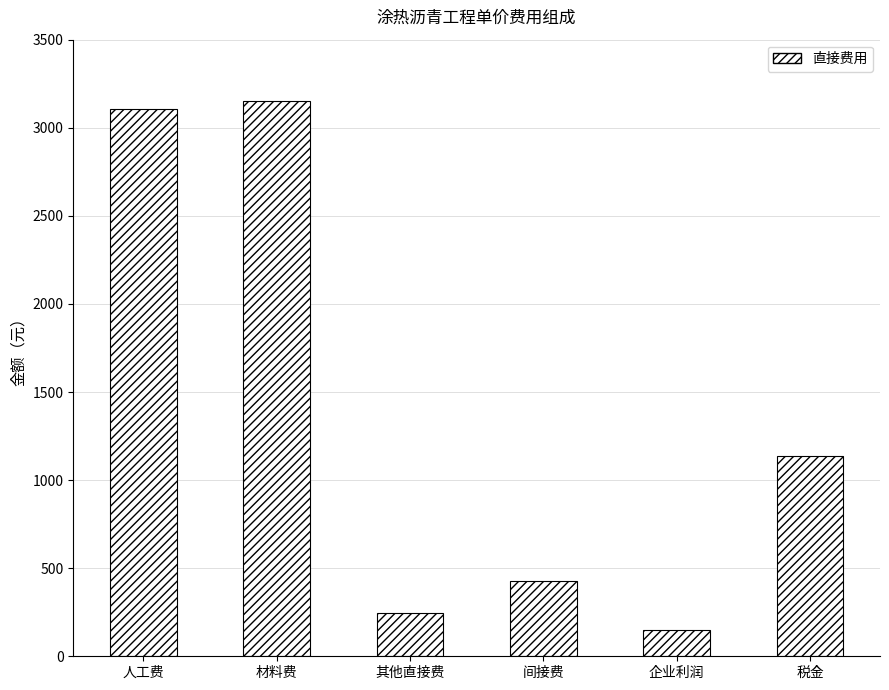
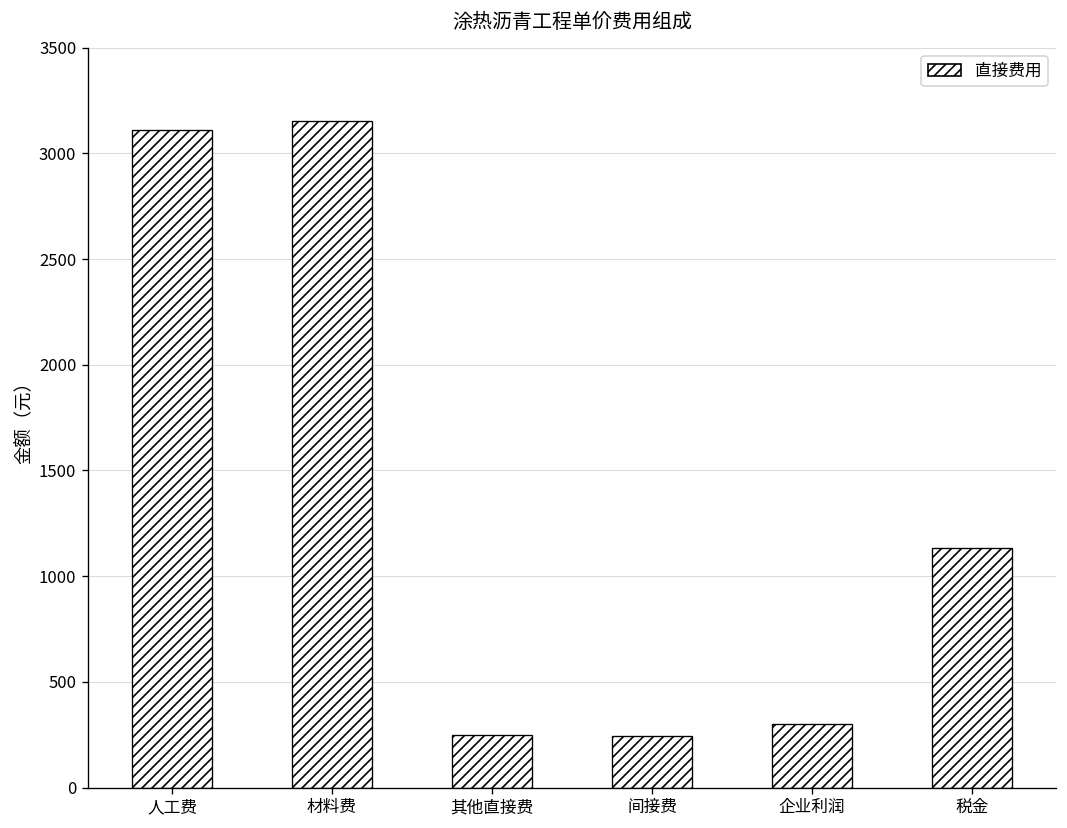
间接费: 430 -> 240
企业利润: 150 -> 300
